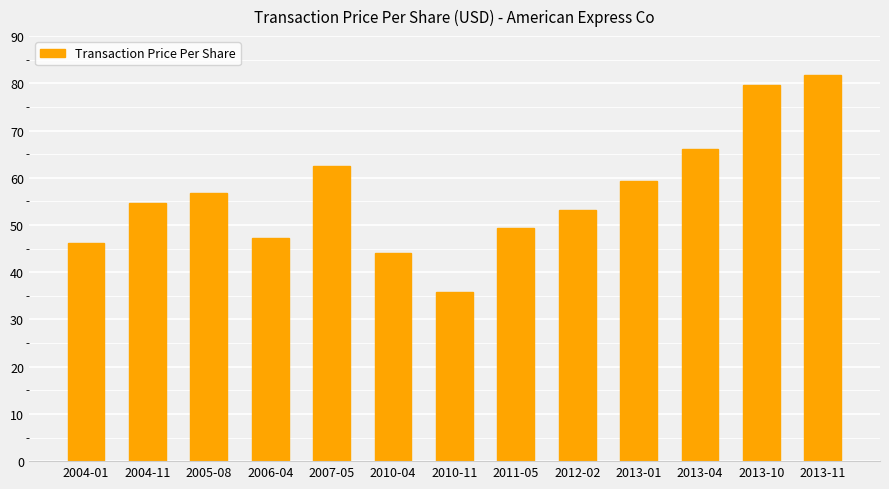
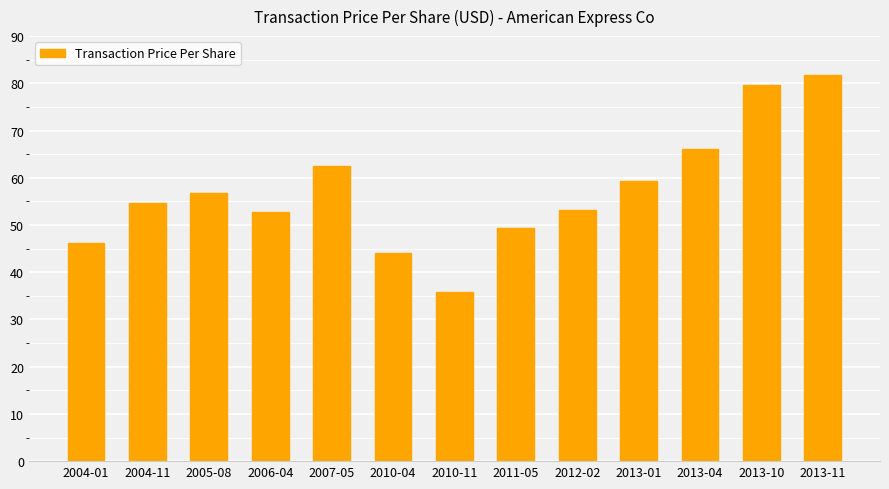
2006-04: 47 -> 53
